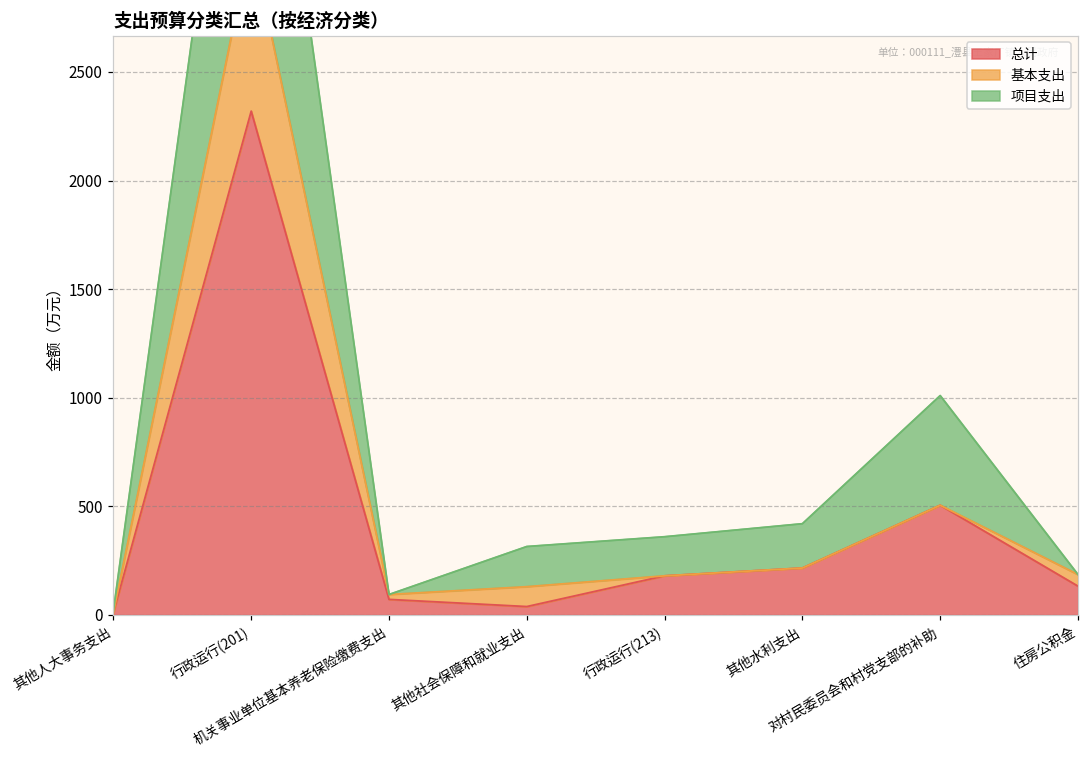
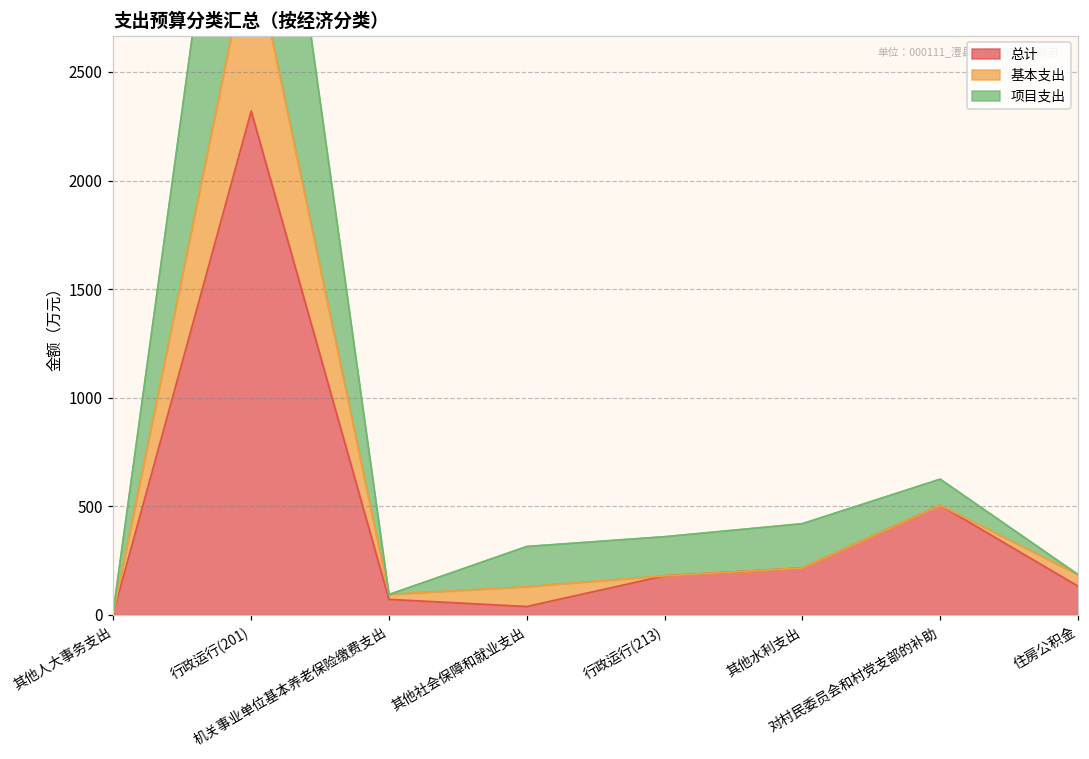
项目支出, 对村民委员会和村党支部的补助: 510 -> 120
